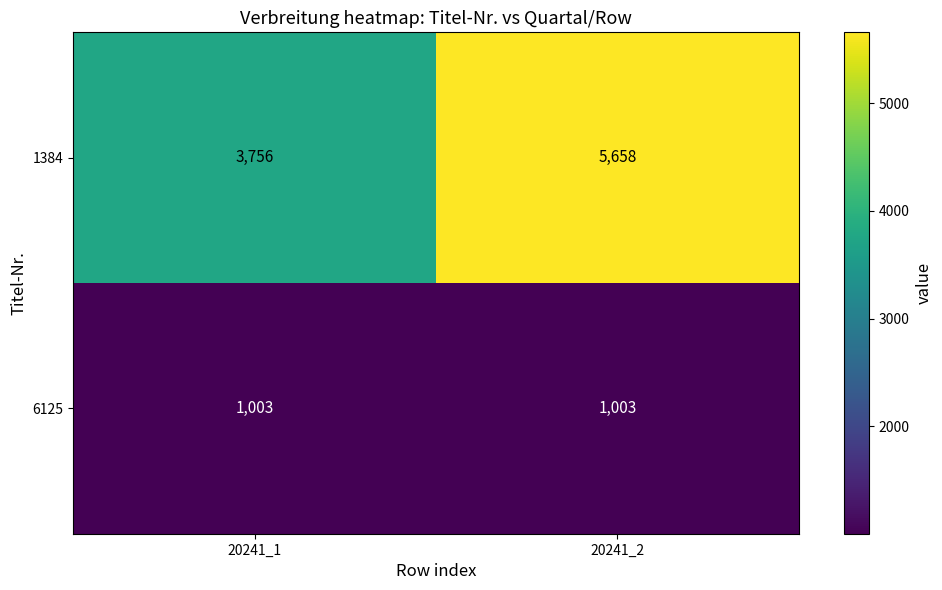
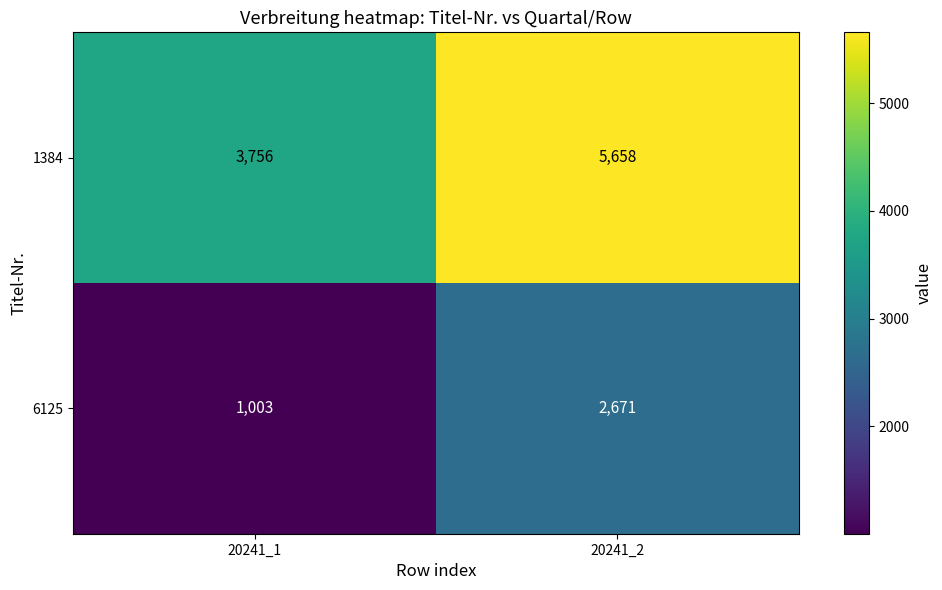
6125, 20241_2: 1,003 -> 2,671
